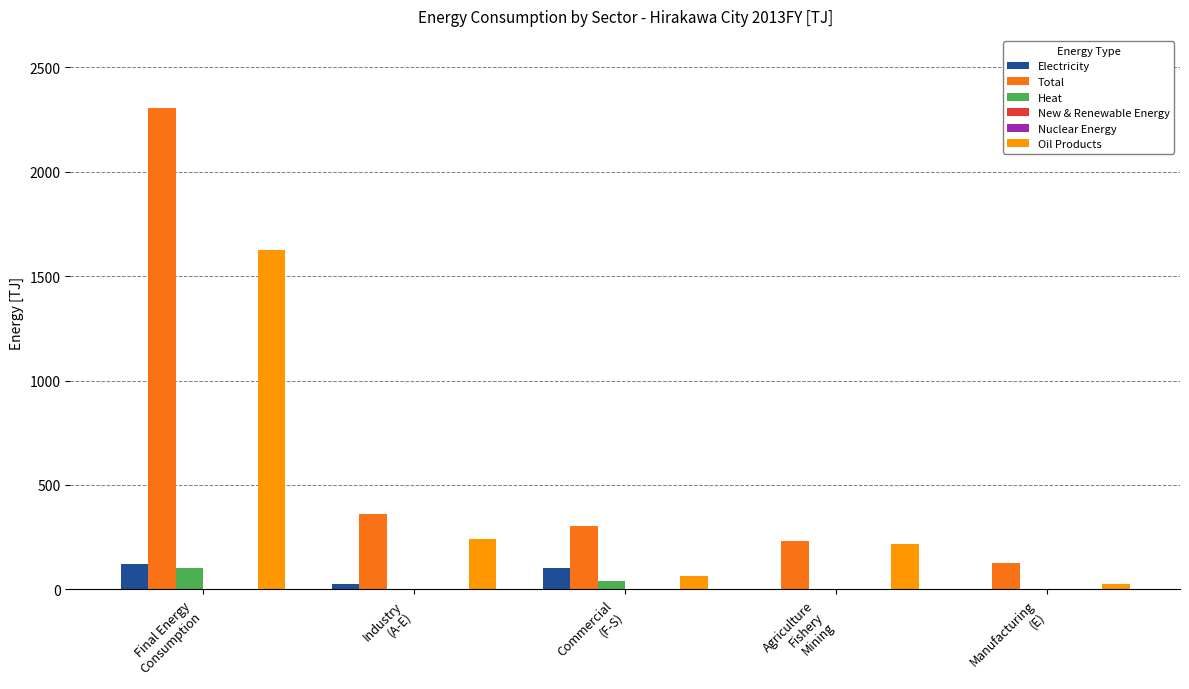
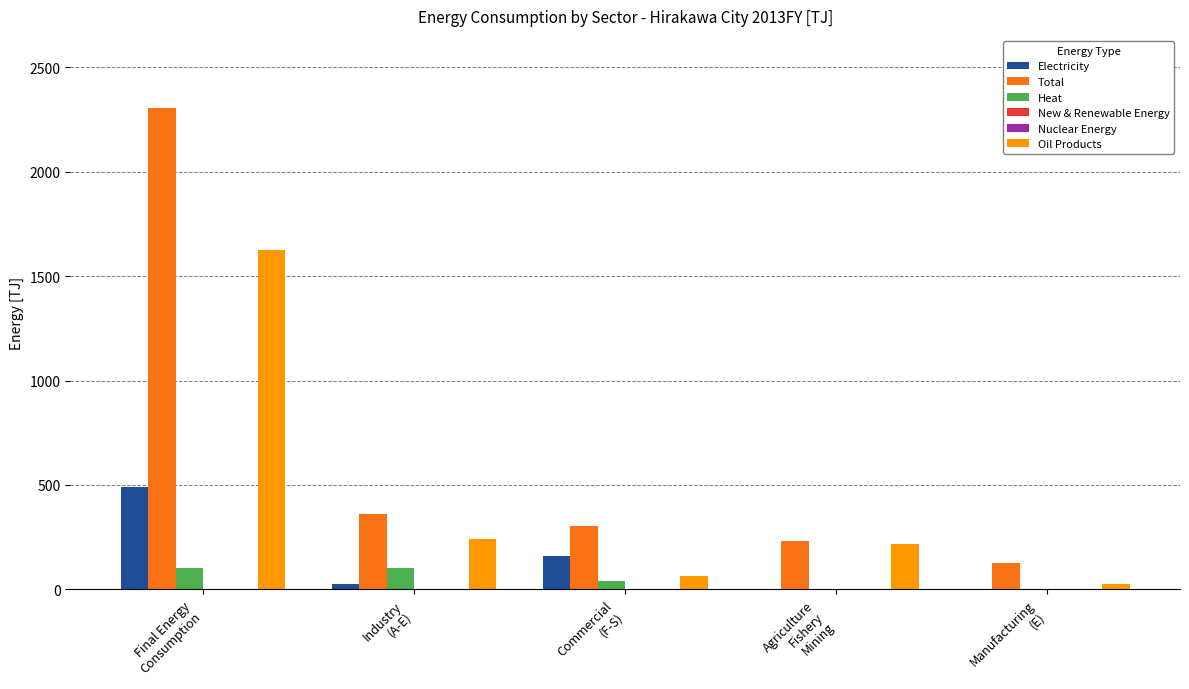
Electricity, Final Energy Consumption: 120 -> 490
Heat, Industry (A-E): 0 -> 100
Electricity, Commercial (F-S): 100 -> 160
